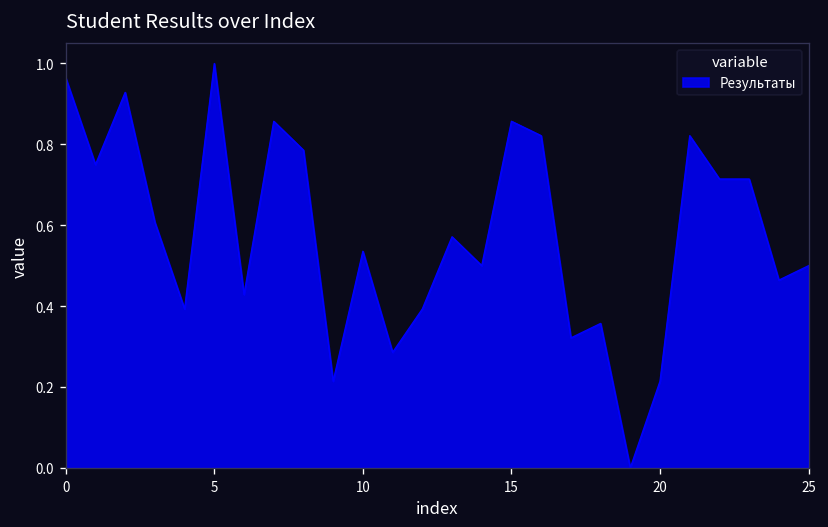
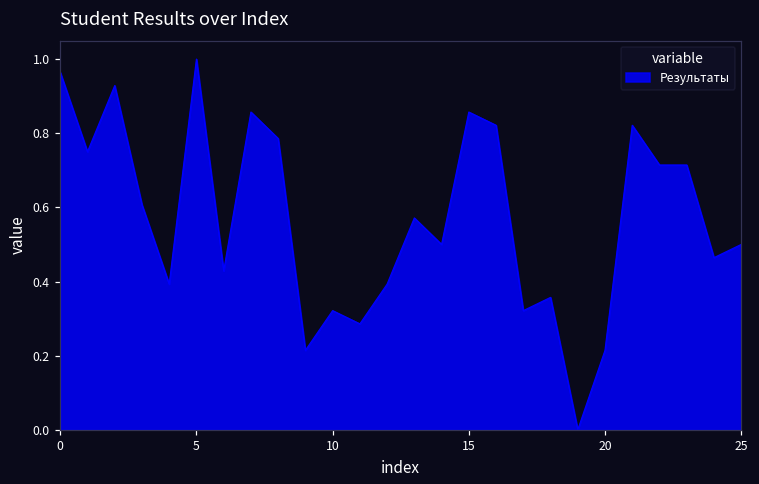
10: 0.54 -> 0.32
